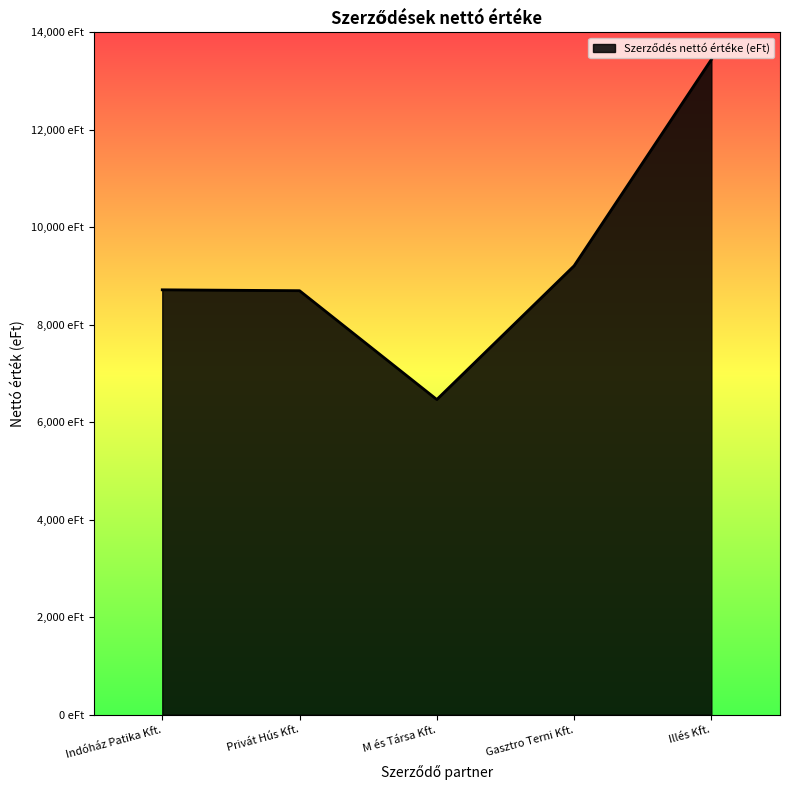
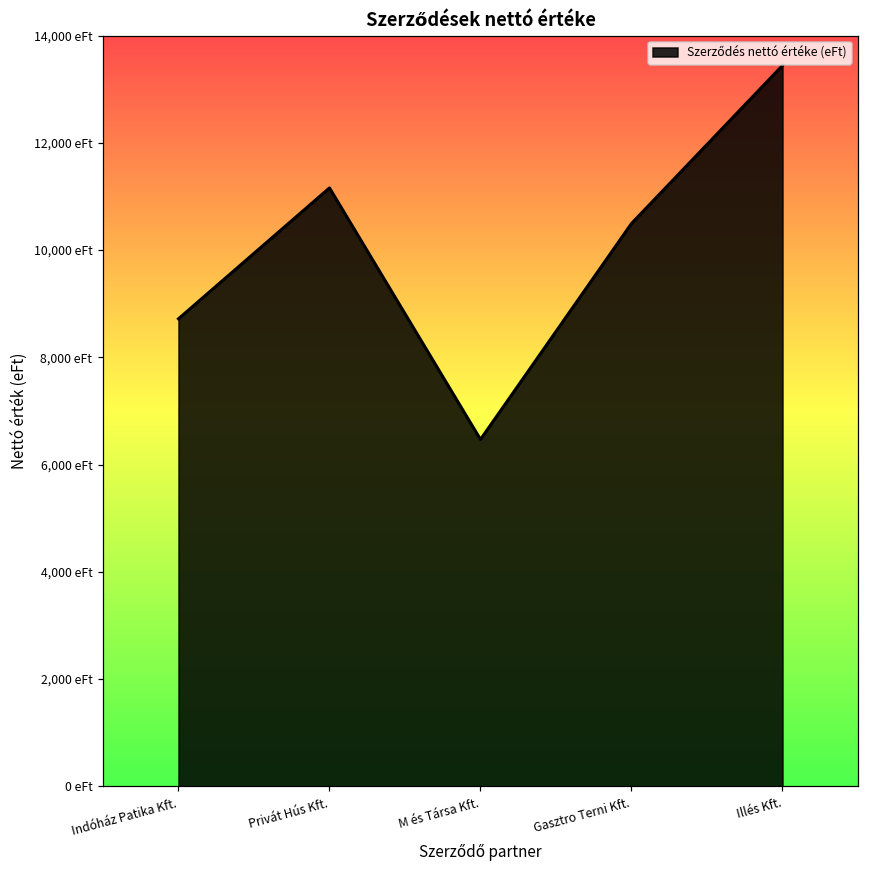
Privát Hús Kft.: 8,700 eFt -> 11,200 eFt
Gasztro Terni Kft.: 9,200 eFt -> 10,500 eFt
